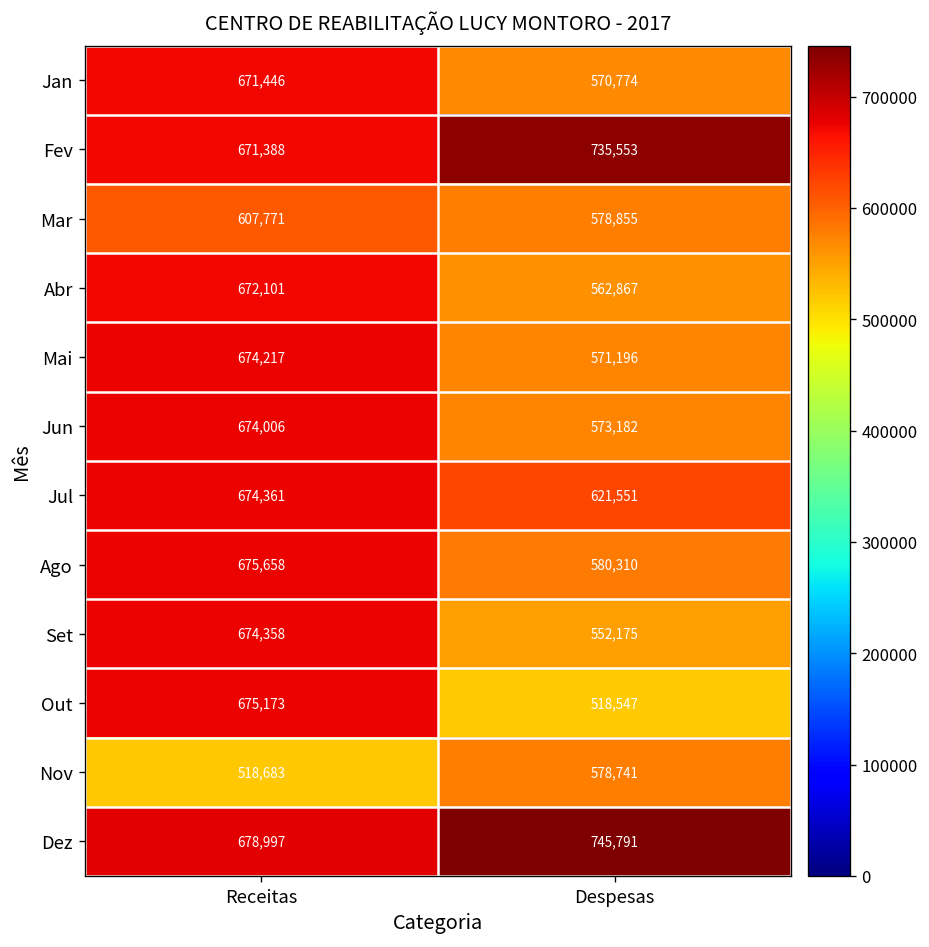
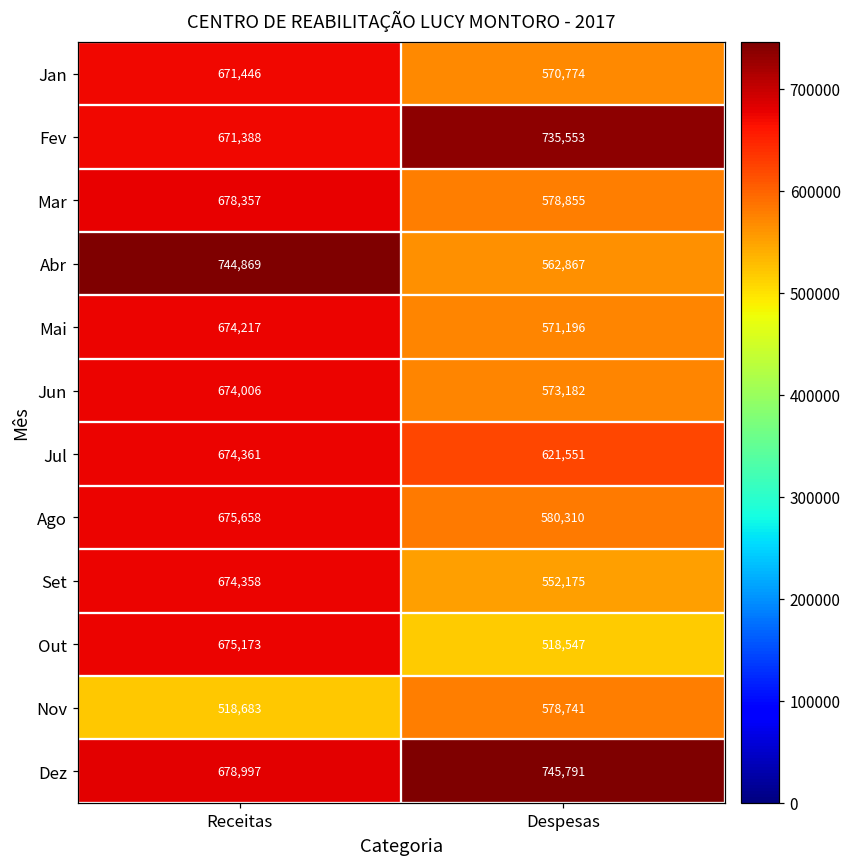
Mar, Receitas: 607,771 -> 678,357
Abr, Receitas: 672,101 -> 744,869
